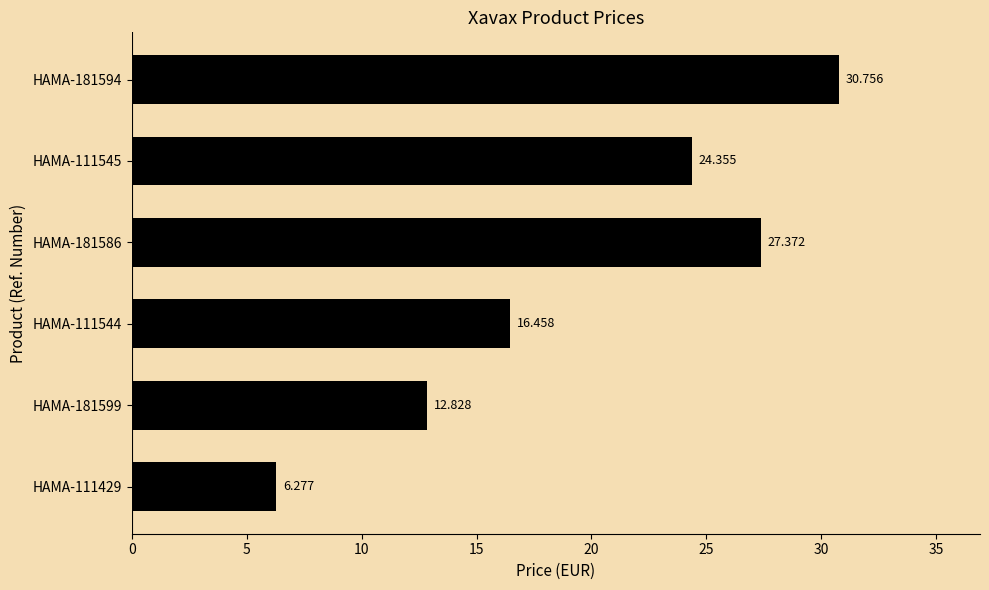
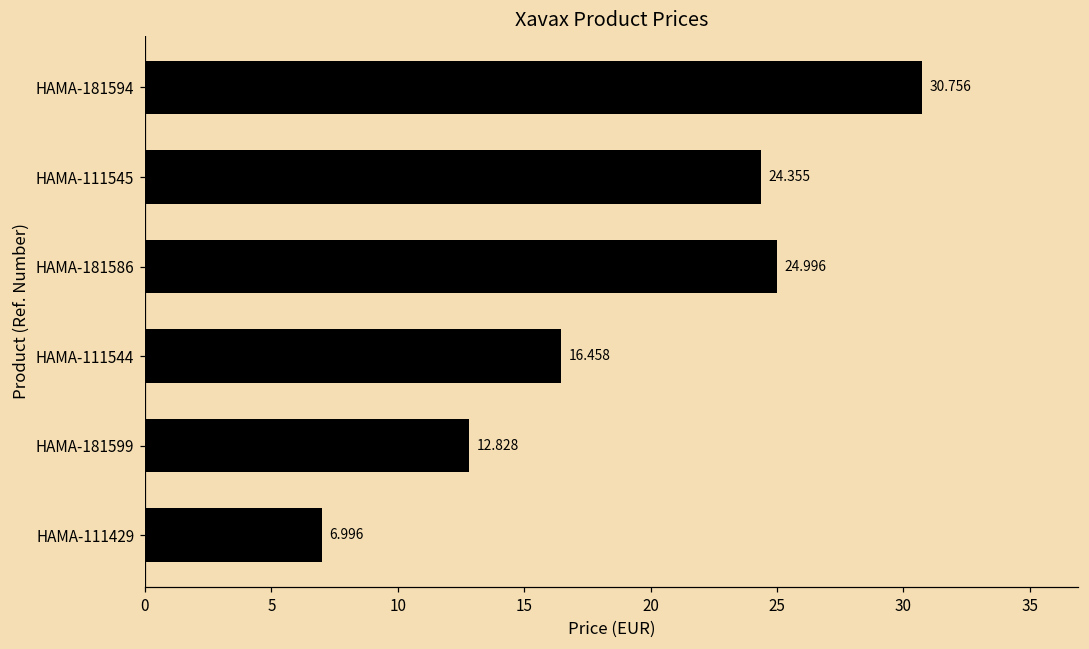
HAMA-181586: 27.372 -> 24.996
HAMA-111429: 6.277 -> 6.996
